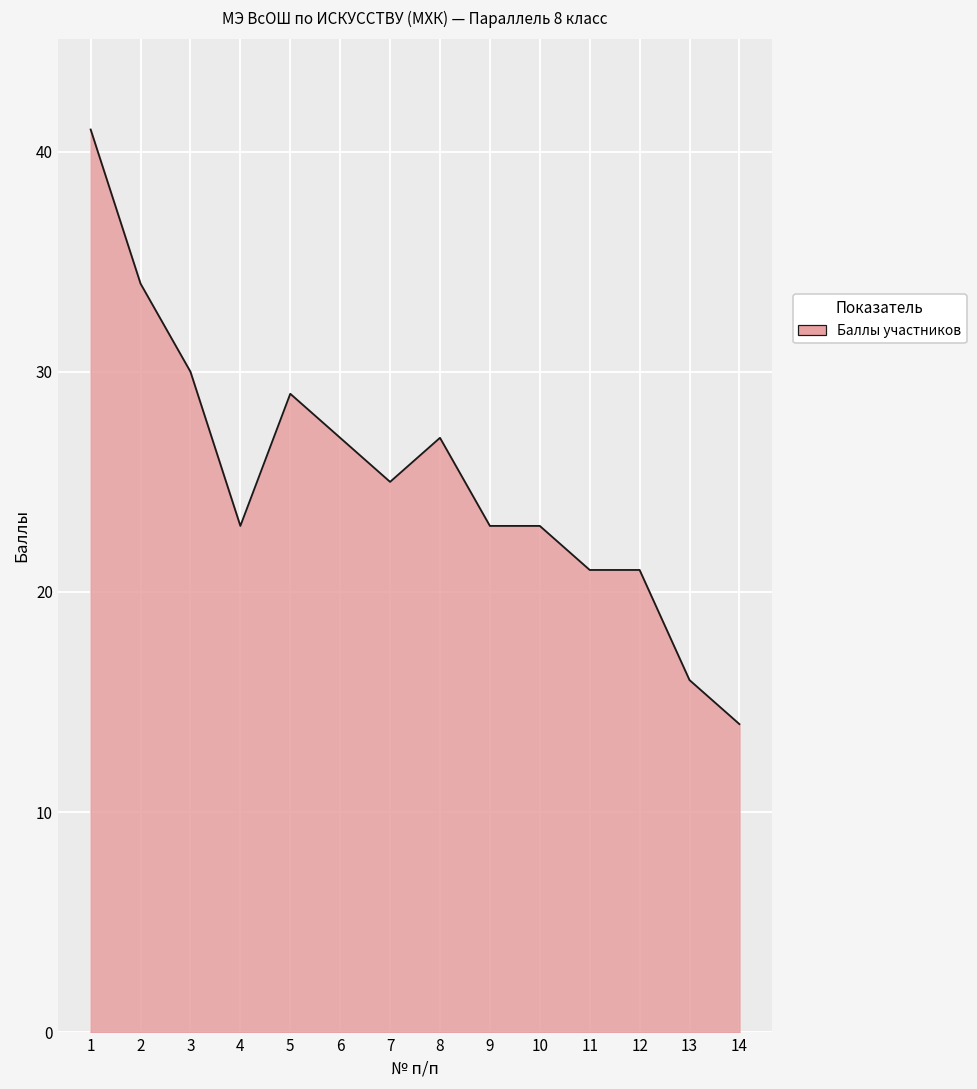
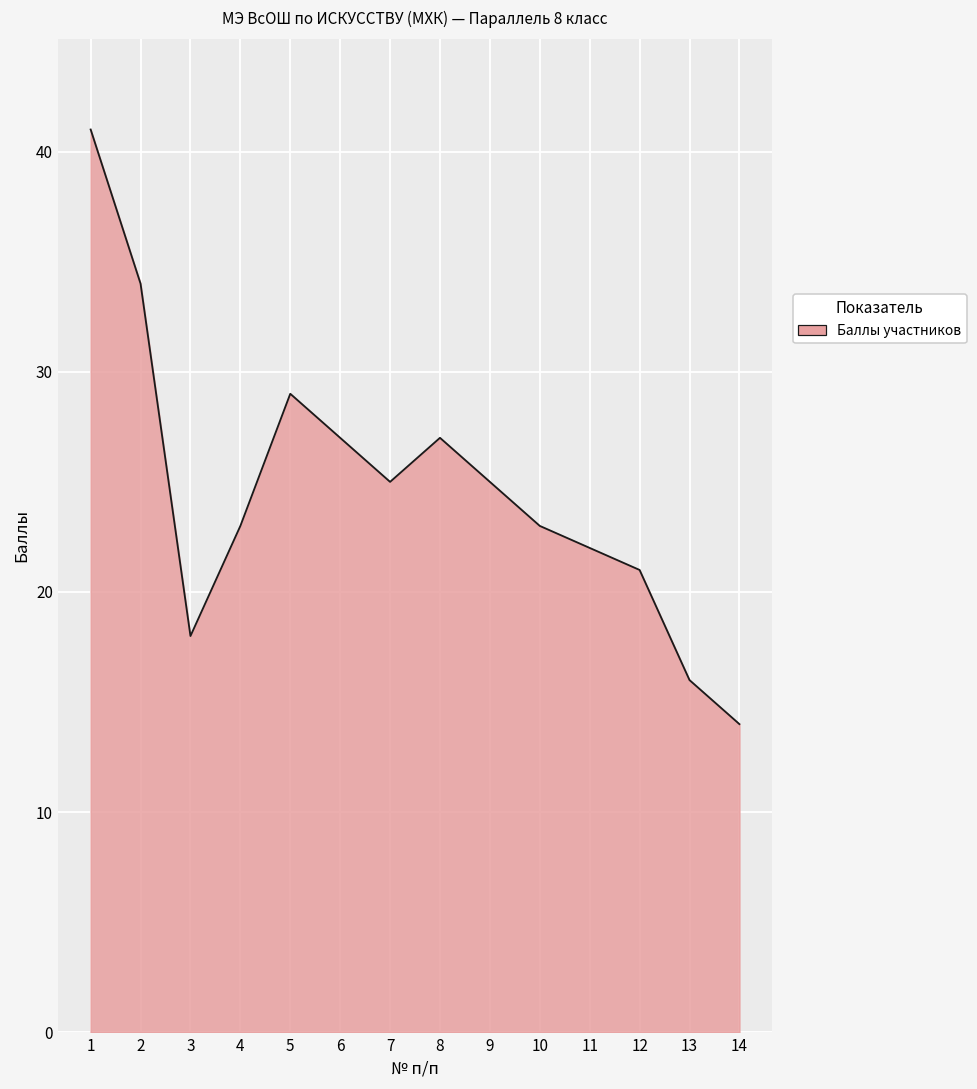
3: 30 -> 18
9: 23 -> 25
11: 21 -> 22
